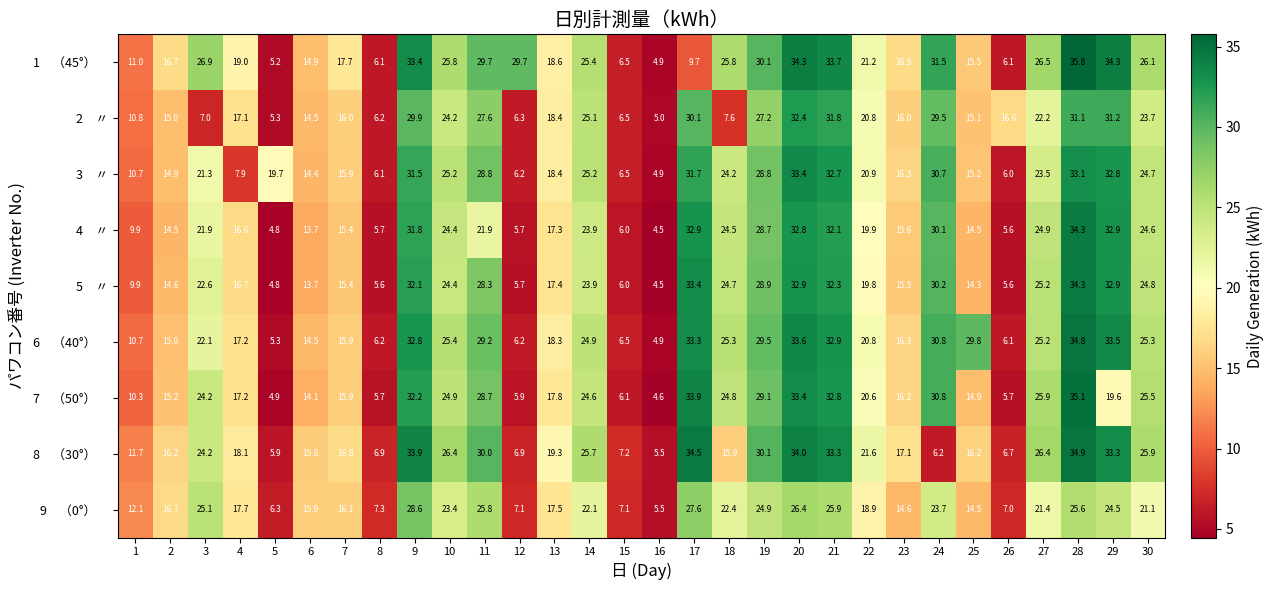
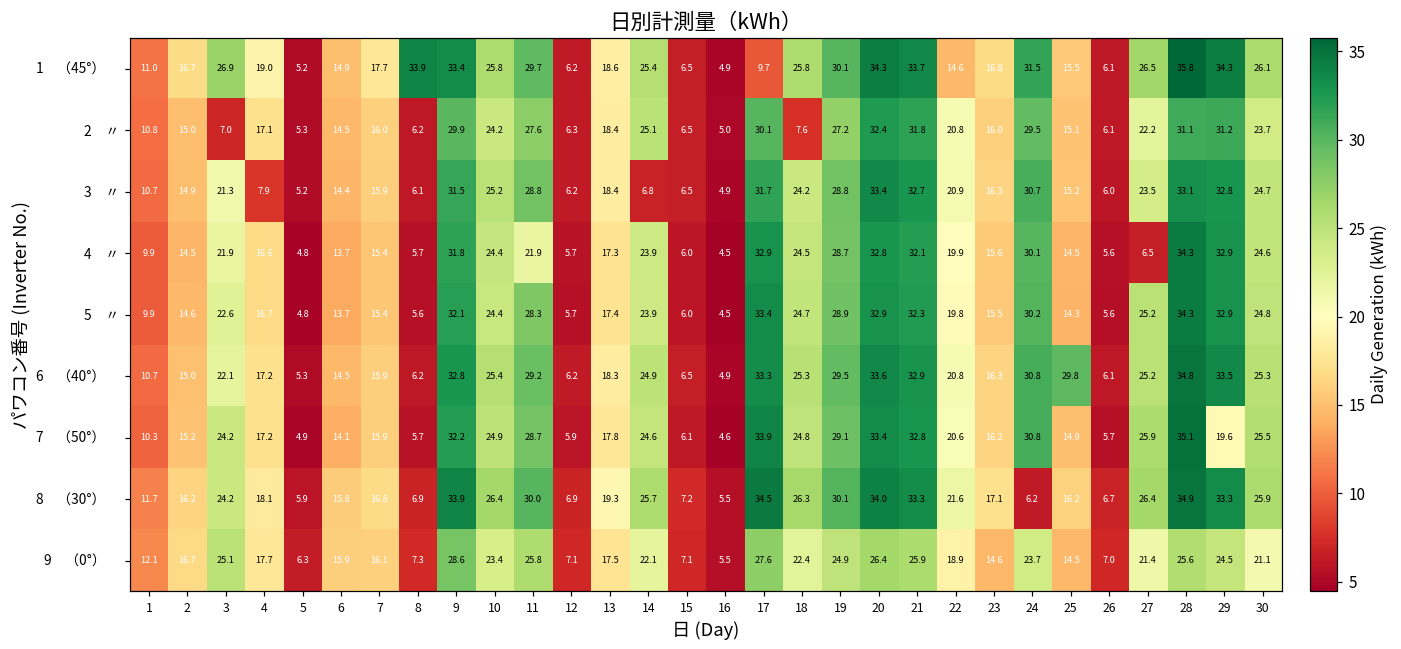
1 （45°）, 8: 6.1 -> 33.9
1 （45°）, 12: 29.7 -> 6.2
1 （45°）, 22: 21.2 -> 14.6
2 〃, 26: 16.6 -> 6.1
3 〃, 5: 19.7 -> 5.2
3 〃, 14: 25.2 -> 6.8
4 〃, 27: 24.9 -> 6.5
8 （30°）, 18: 15.9 -> 26.3
